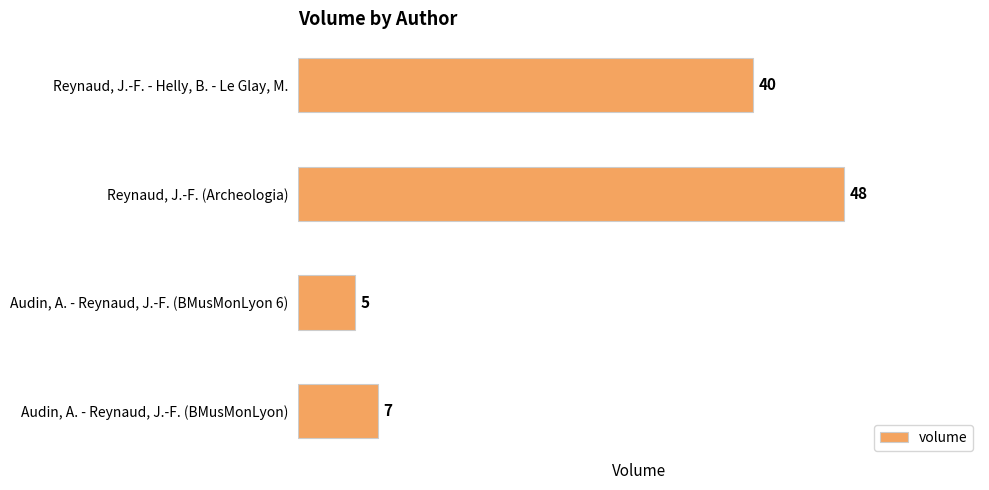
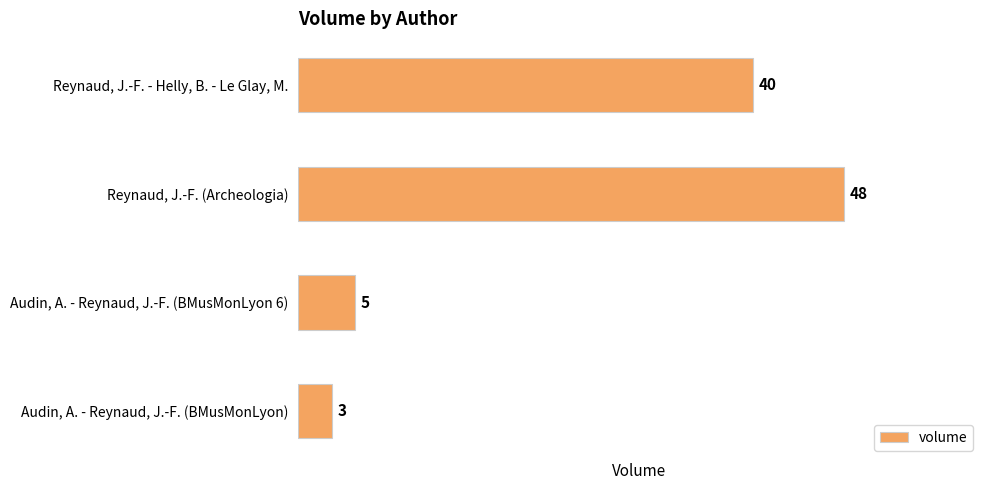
Audin, A. - Reynaud, J.-F. (BMusMonLyon): 7 -> 3
